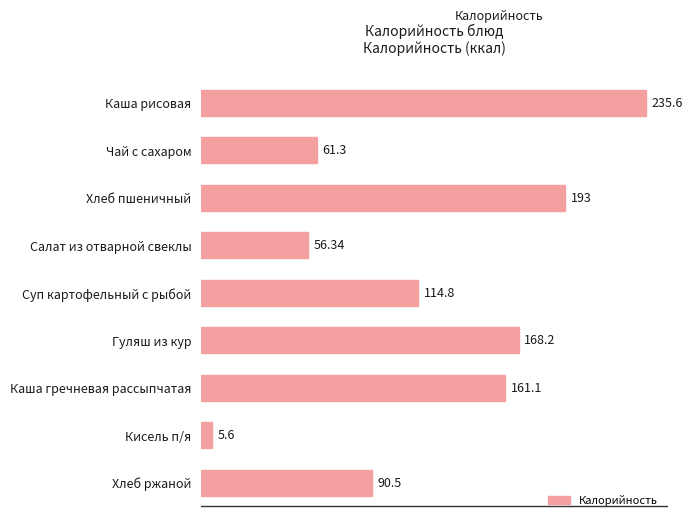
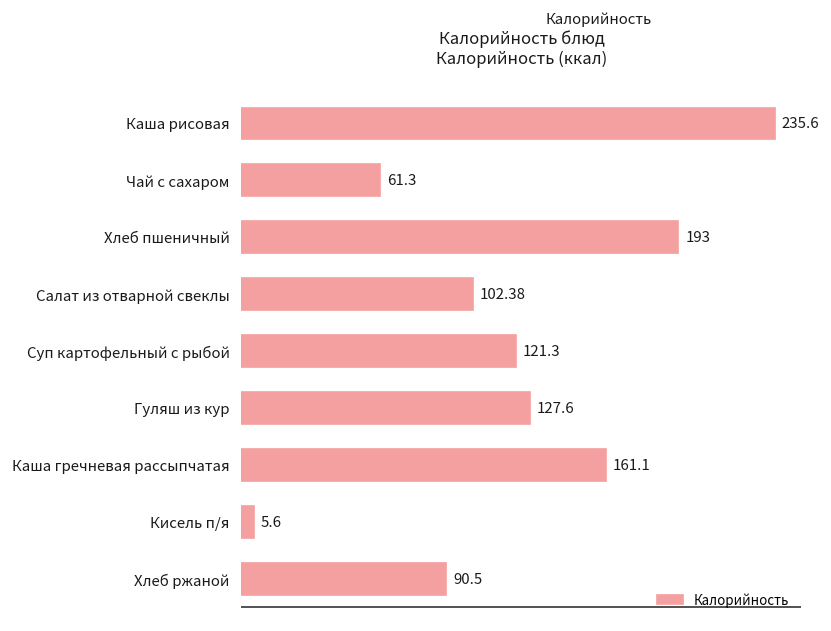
Салат из отварной свеклы: 56.34 -> 102.38
Суп картофельный с рыбой: 114.8 -> 121.3
Гуляш из кур: 168.2 -> 127.6
